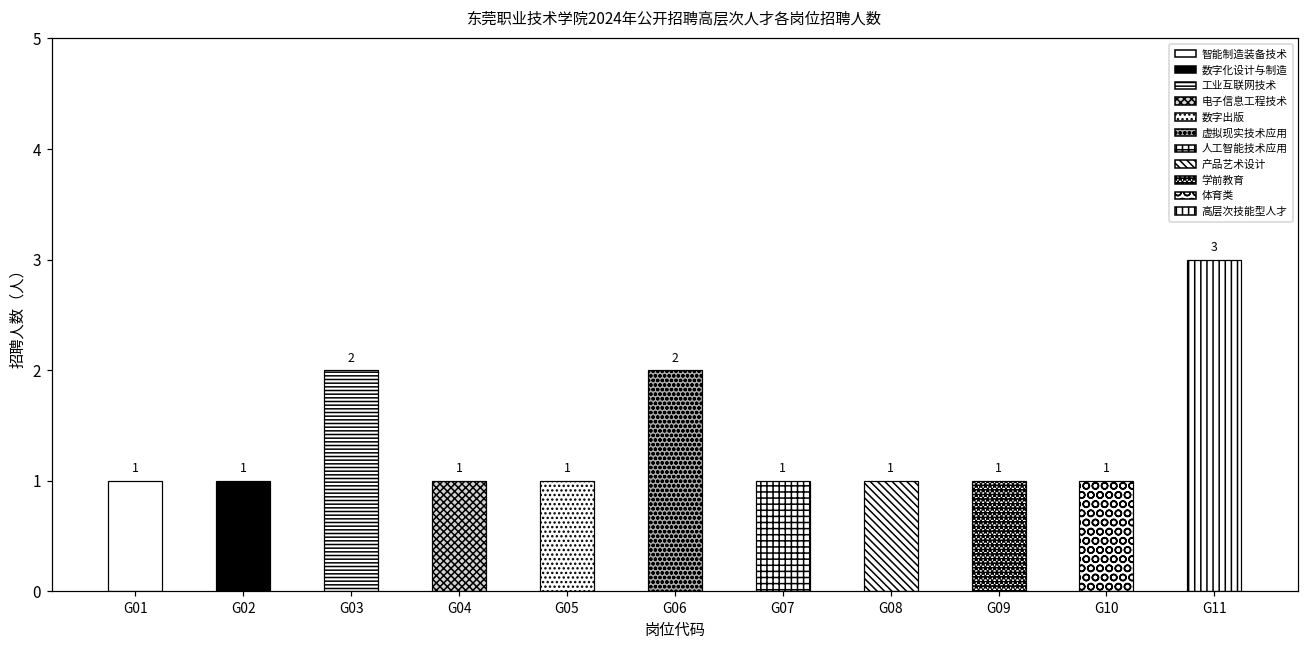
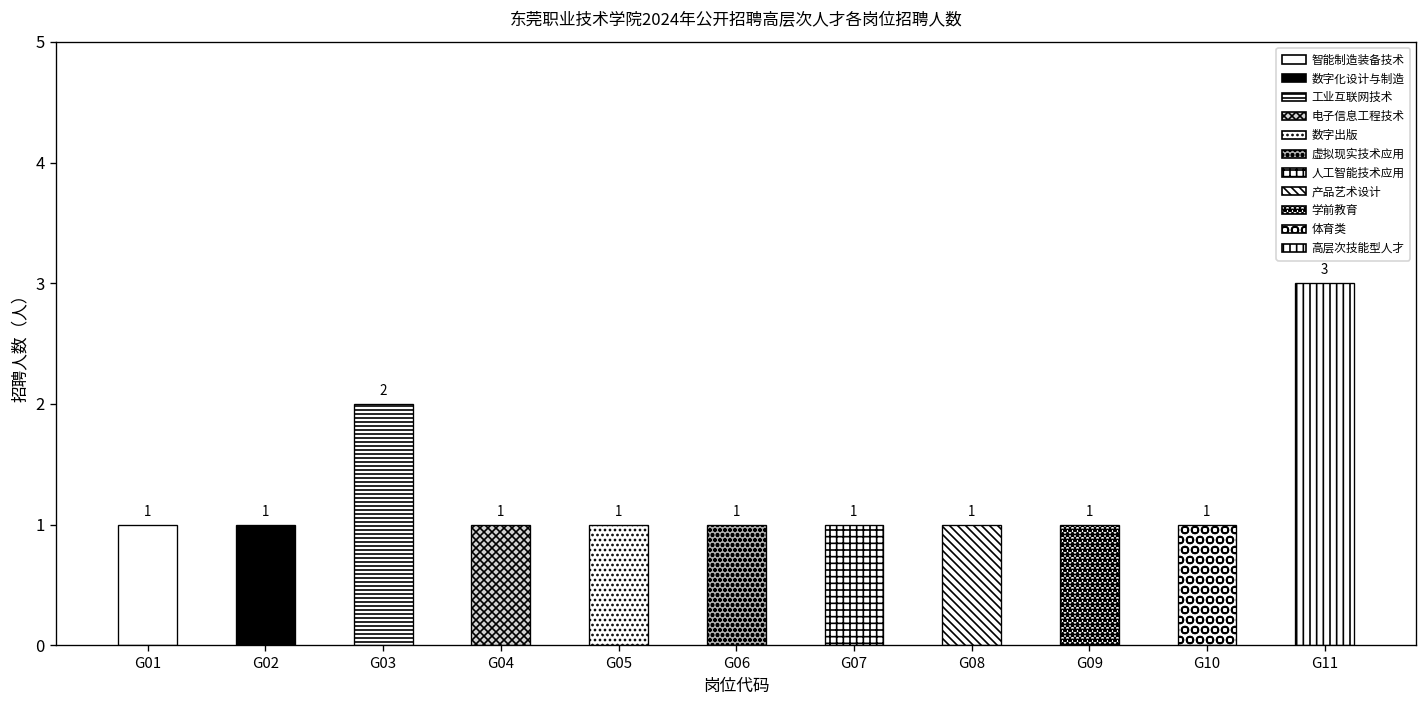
G06: 2 -> 1
